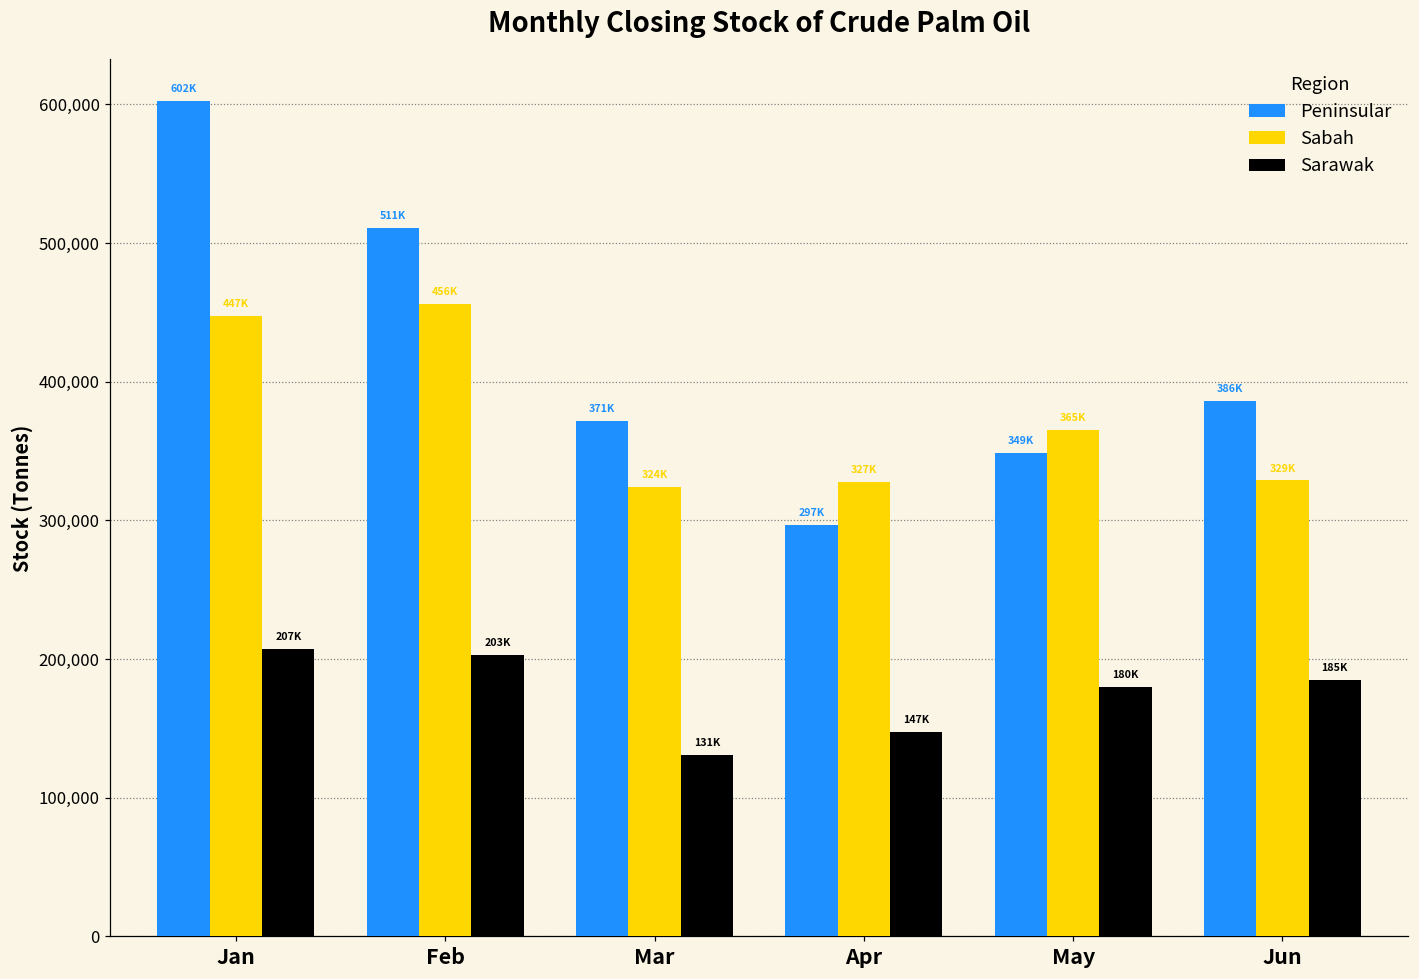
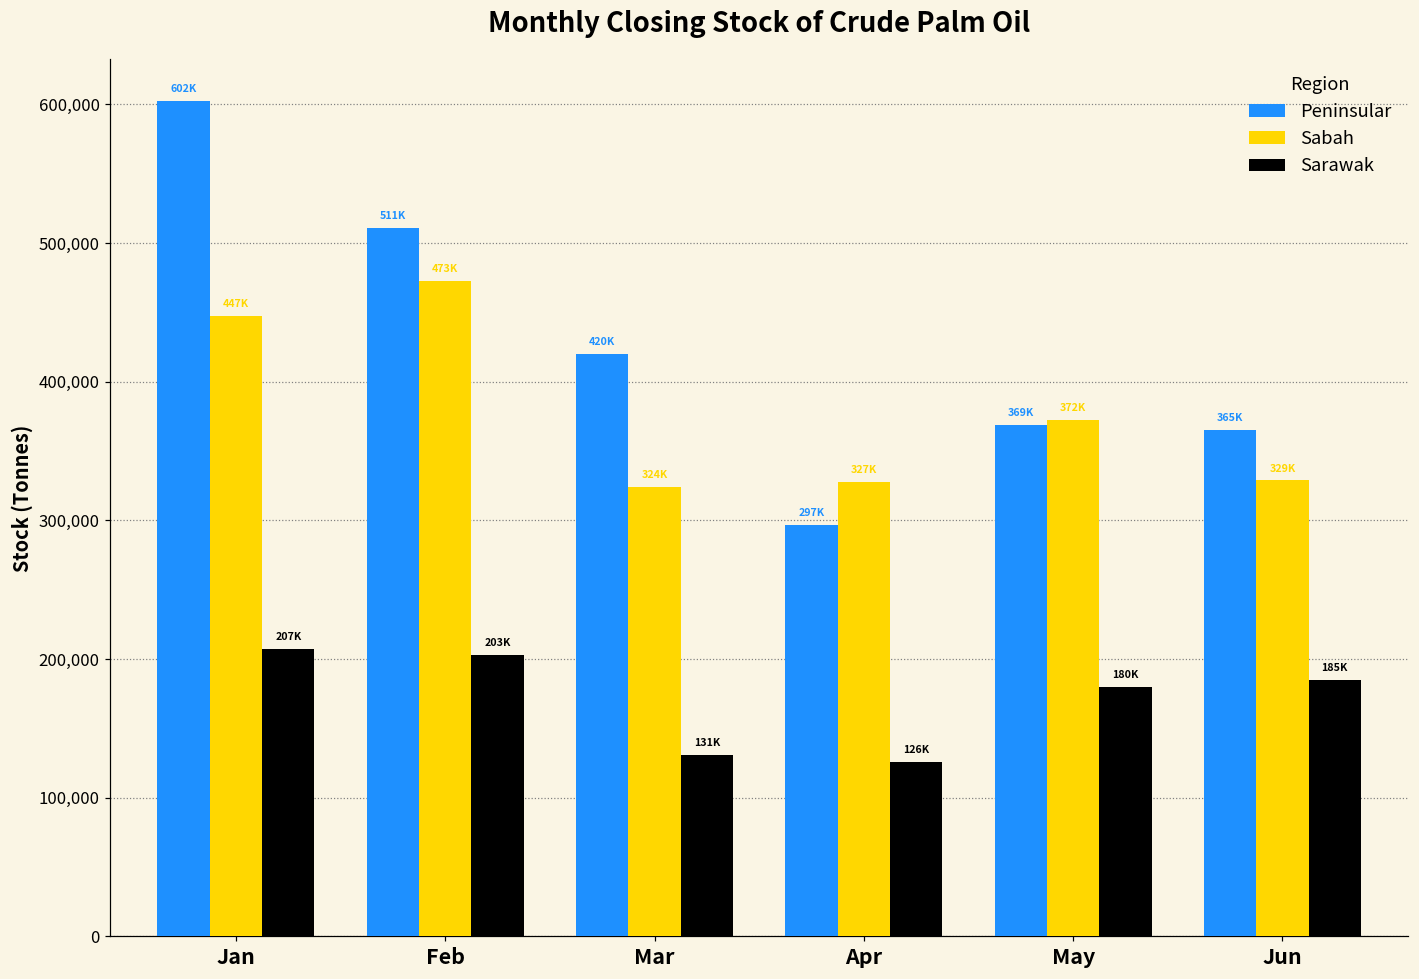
Sabah, Feb: 456K -> 473K
Peninsular, Mar: 371K -> 420K
Sarawak, Apr: 147K -> 126K
Peninsular, May: 349K -> 369K
Sabah, May: 365K -> 372K
Peninsular, Jun: 386K -> 365K
